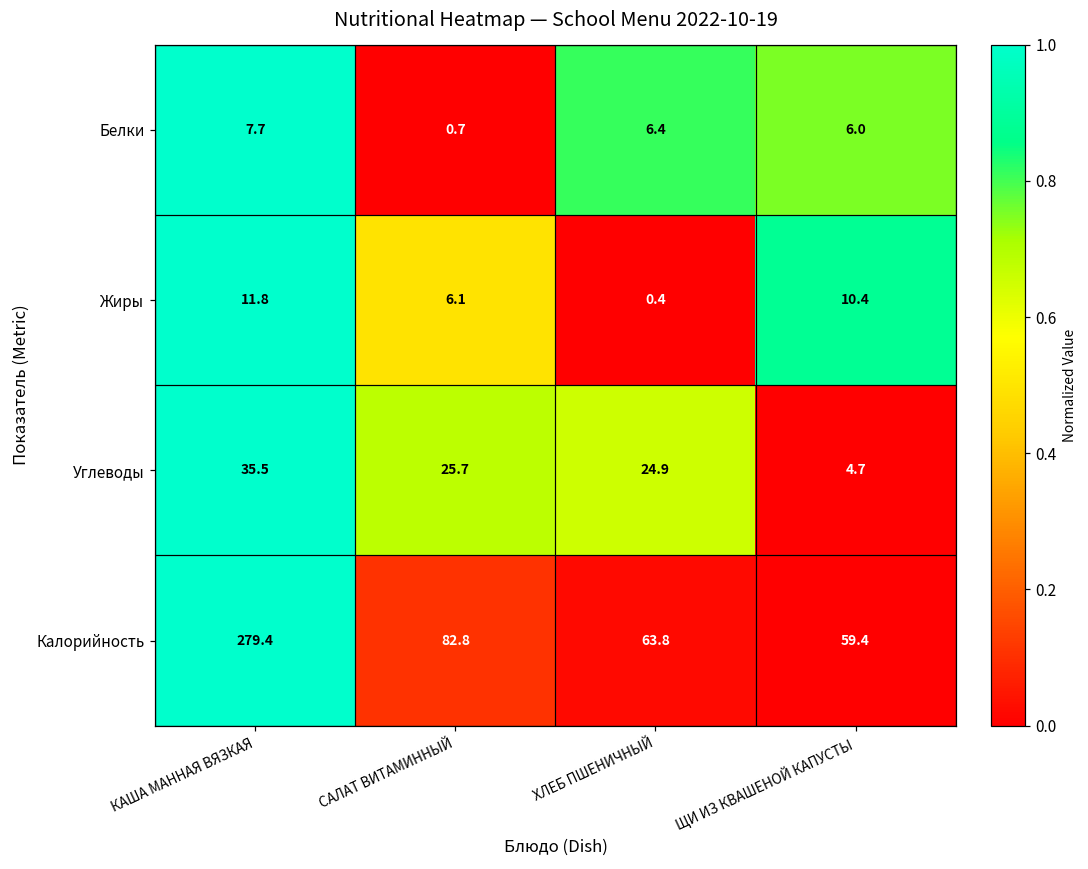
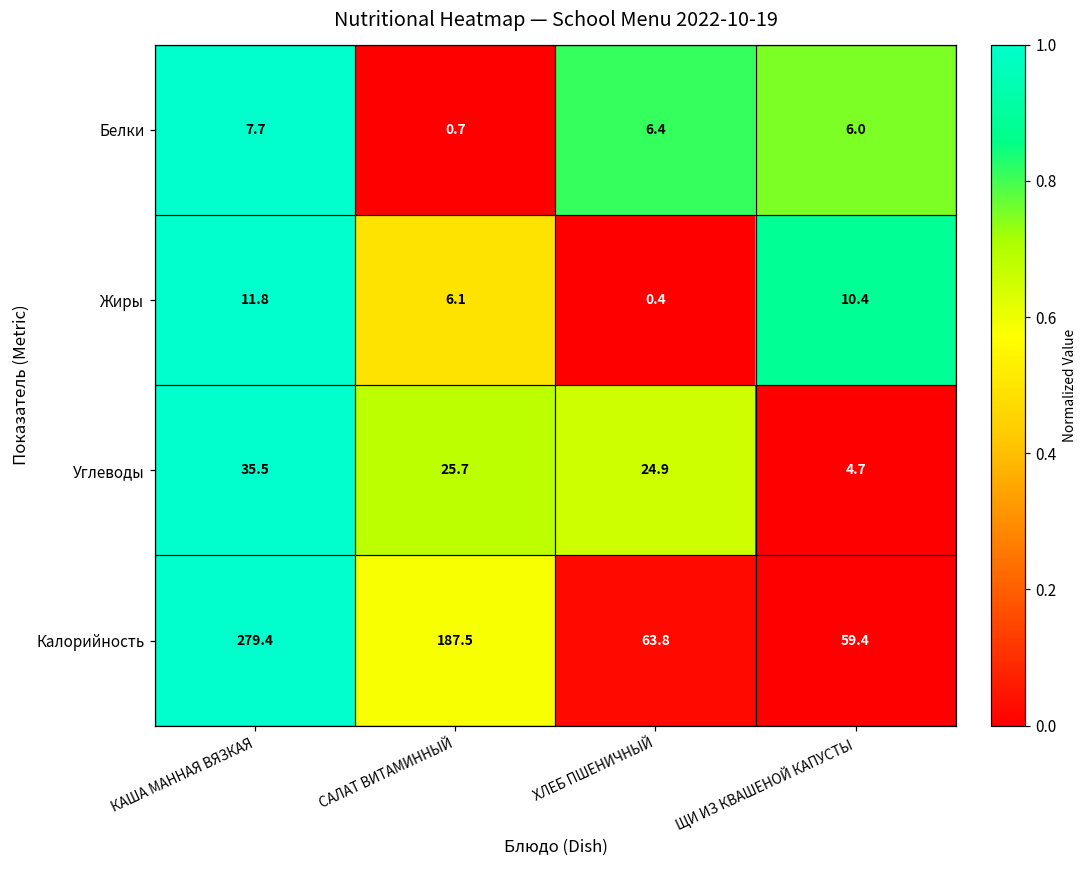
Калорийность, САЛАТ ВИТАМИННЫЙ: 82.8 -> 187.5
